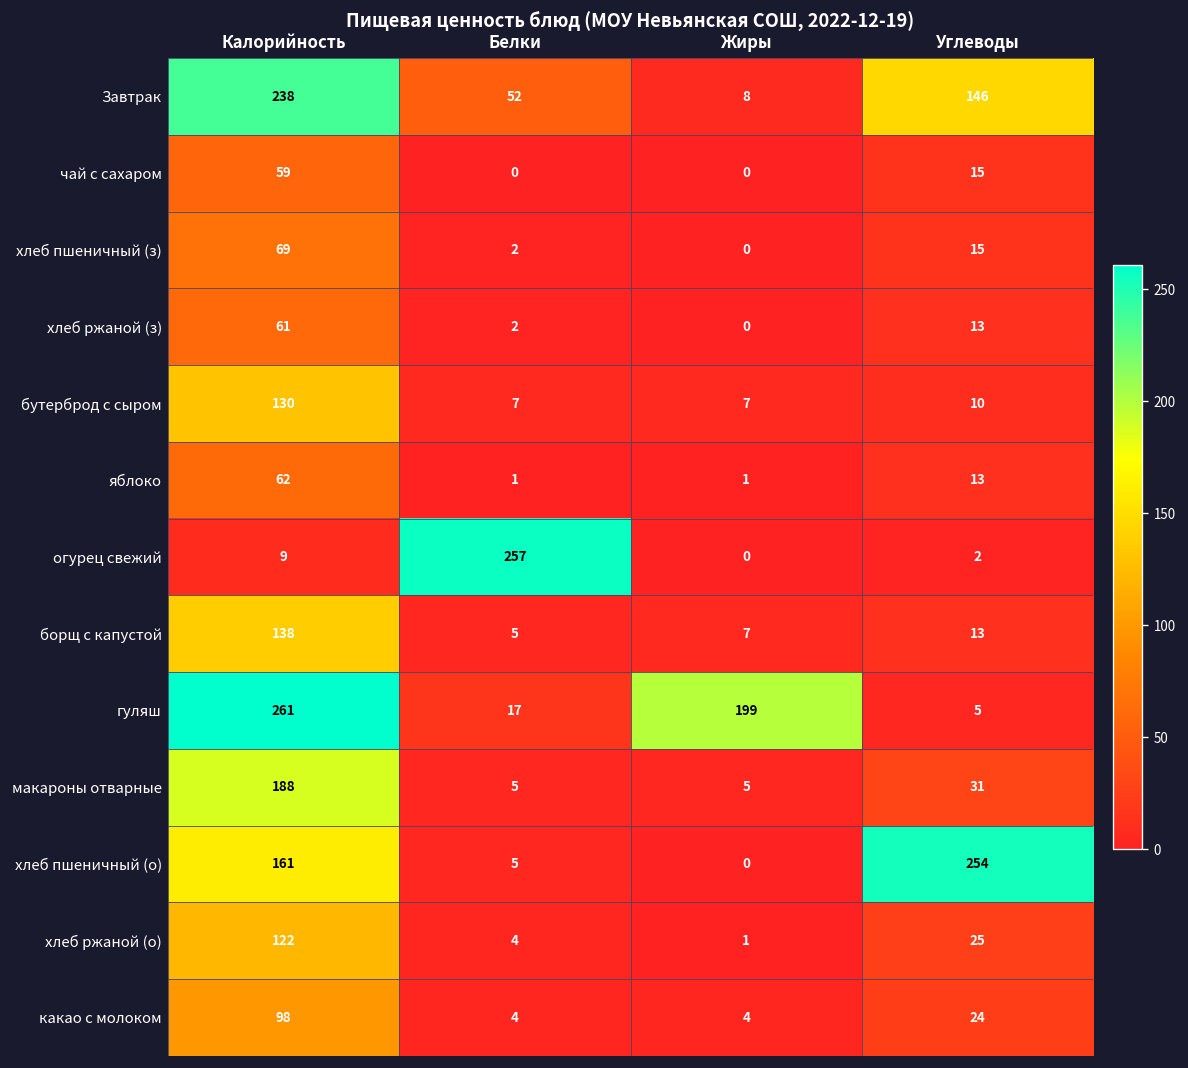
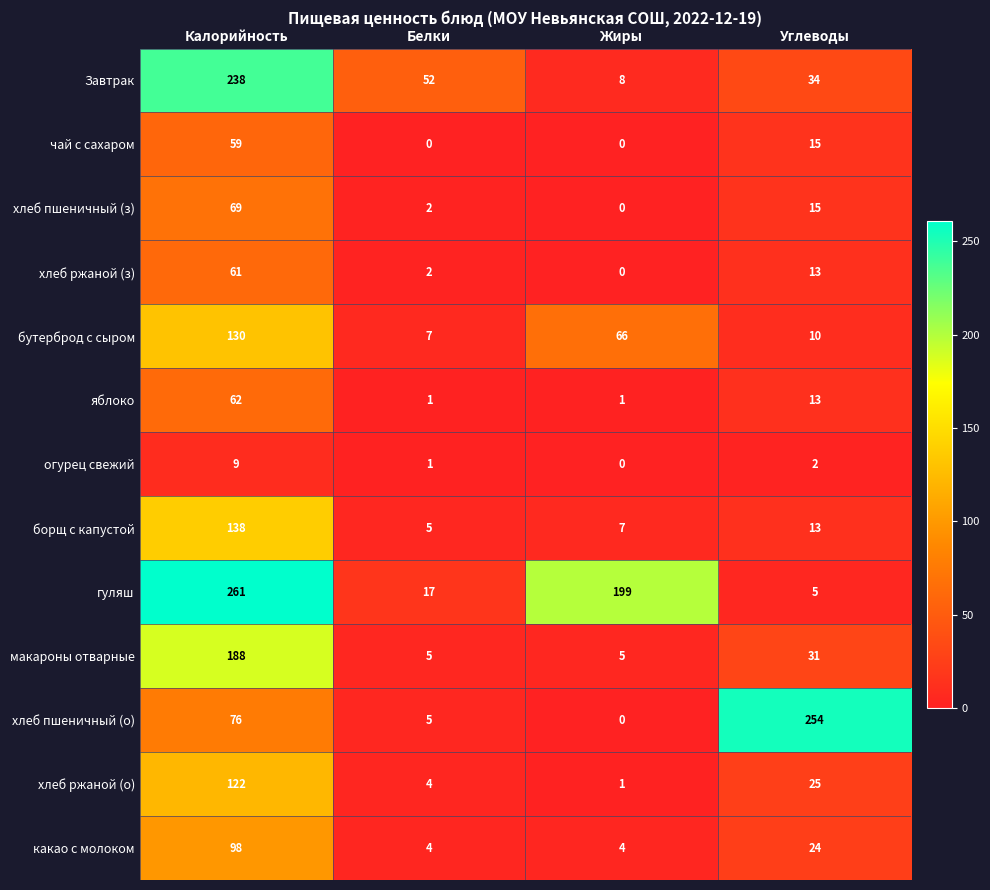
Завтрак, Углеводы: 146 -> 34
бутерброд с сыром, Жиры: 7 -> 66
огурец свежий, Белки: 257 -> 1
хлеб пшеничный (о), Калорийность: 161 -> 76
